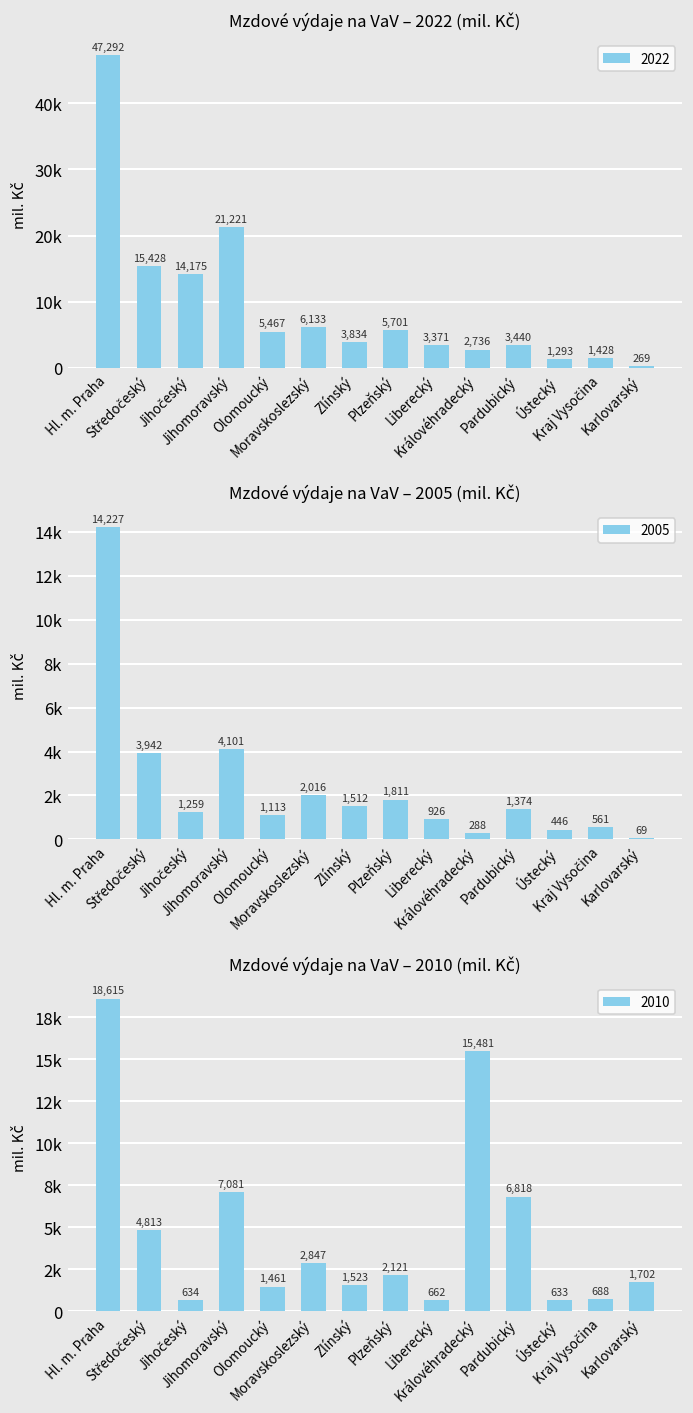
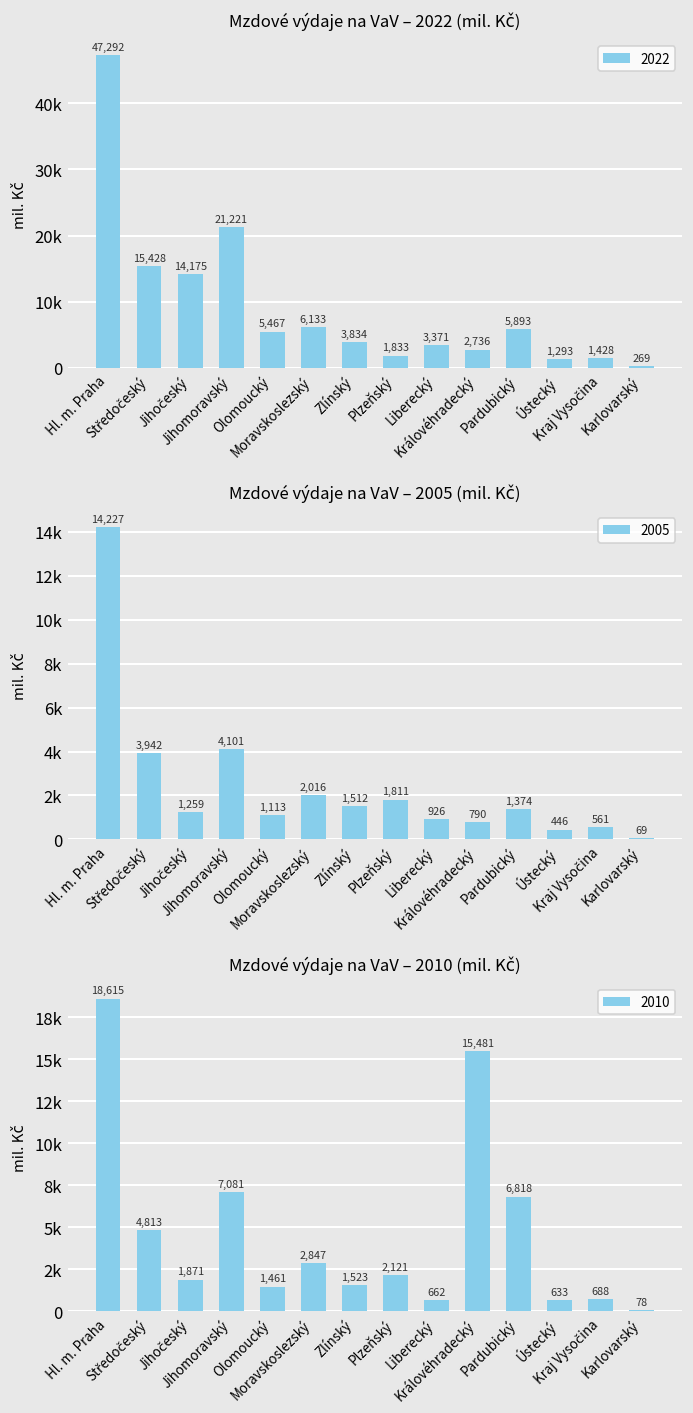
Mzdové výdaje na VaV – 2022 (mil. Kč), Plzeňský: 5,701 -> 1,833
Mzdové výdaje na VaV – 2022 (mil. Kč), Pardubický: 3,440 -> 5,893
Mzdové výdaje na VaV – 2005 (mil. Kč), Královéhradecký: 288 -> 790
Mzdové výdaje na VaV – 2010 (mil. Kč), Jihočeský: 634 -> 1,871
Mzdové výdaje na VaV – 2010 (mil. Kč), Karlovarský: 1,702 -> 78
